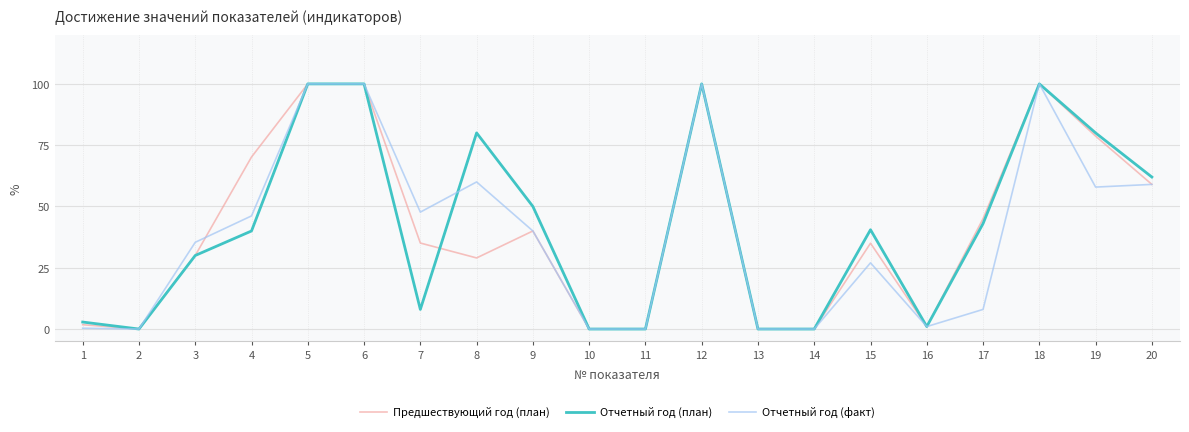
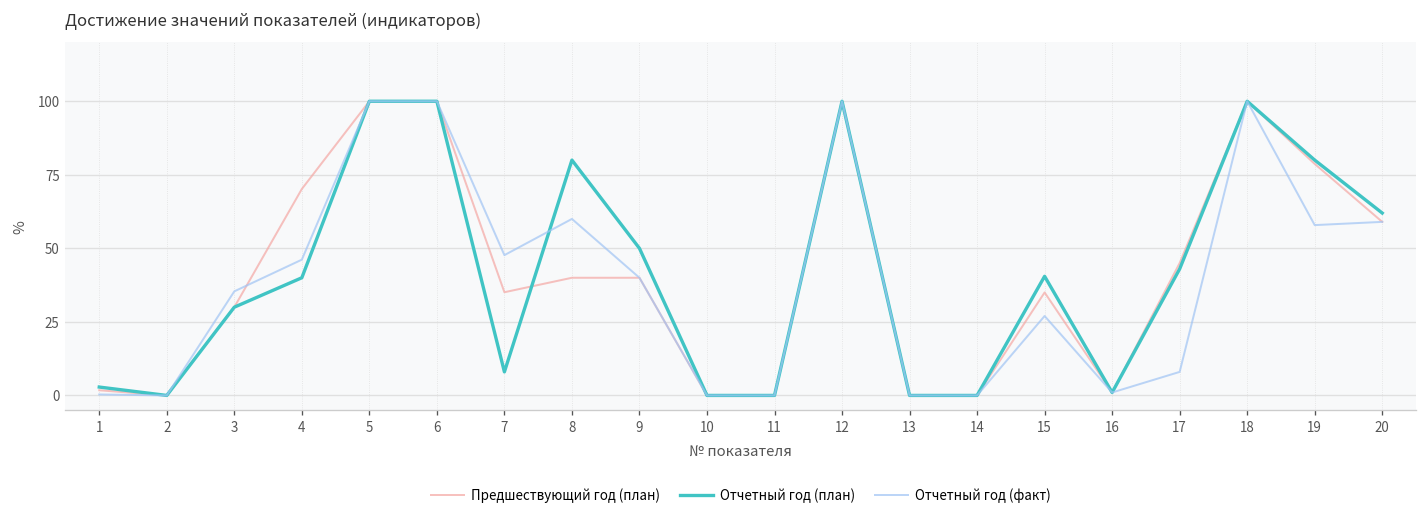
Предшествующий год (план), 8: 29 -> 40
